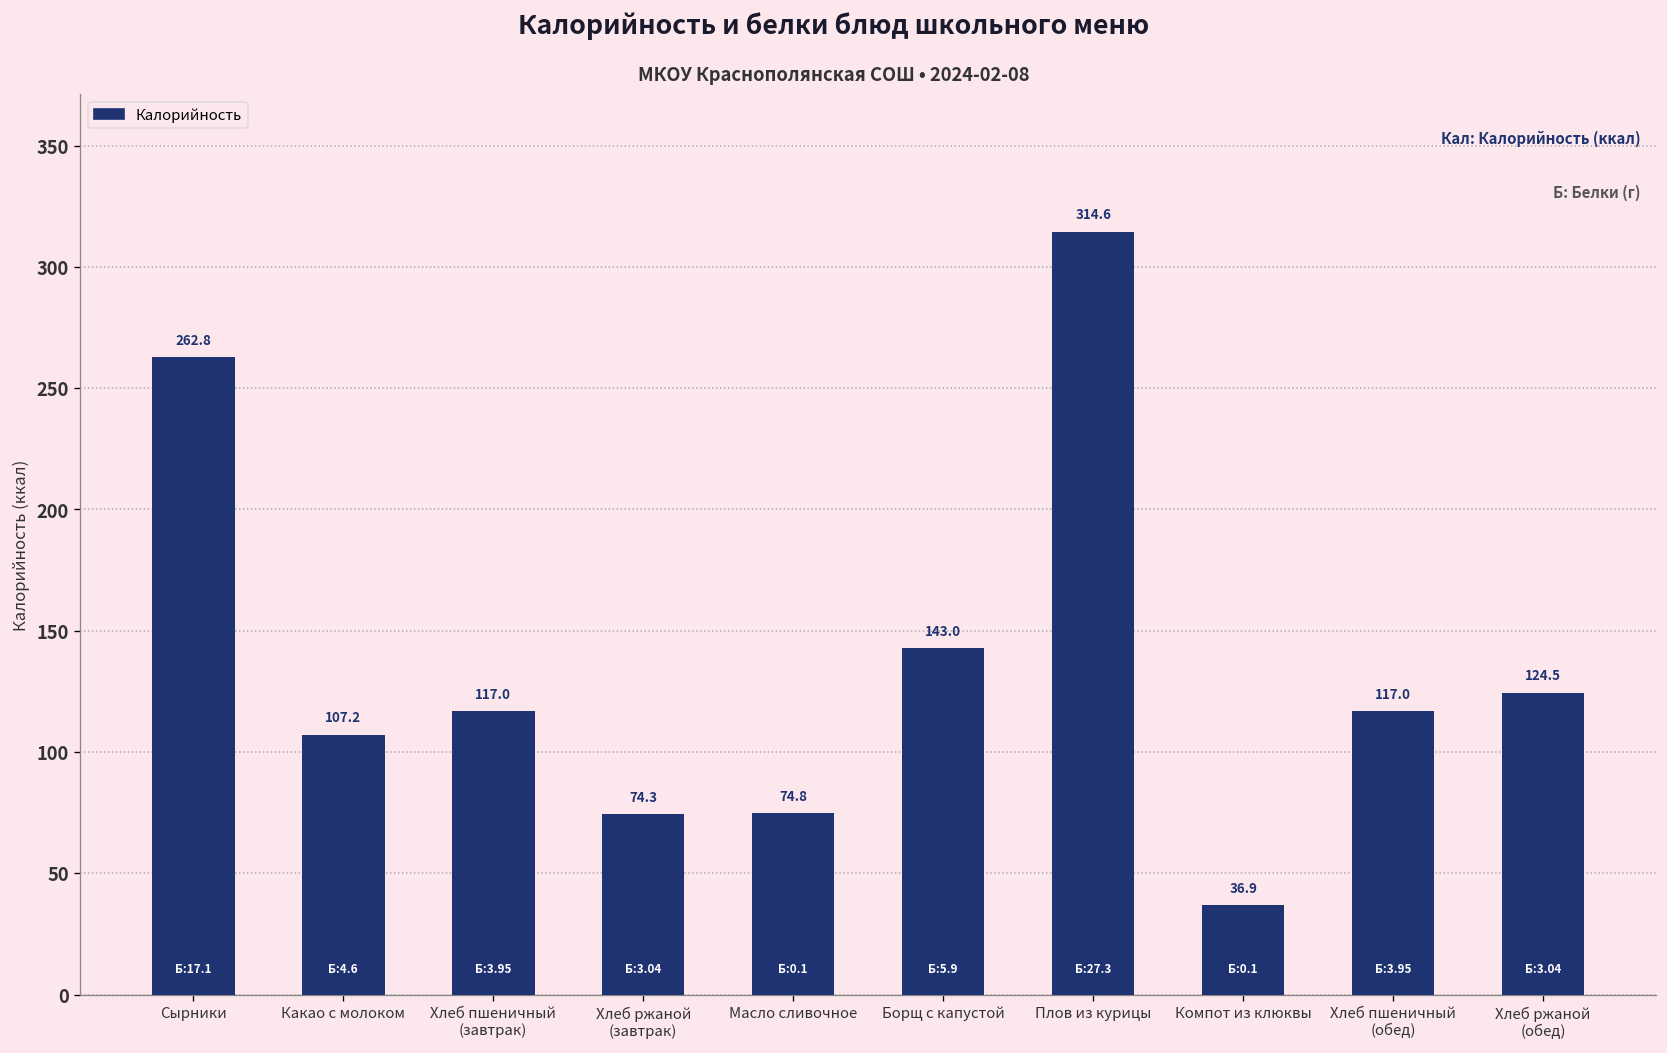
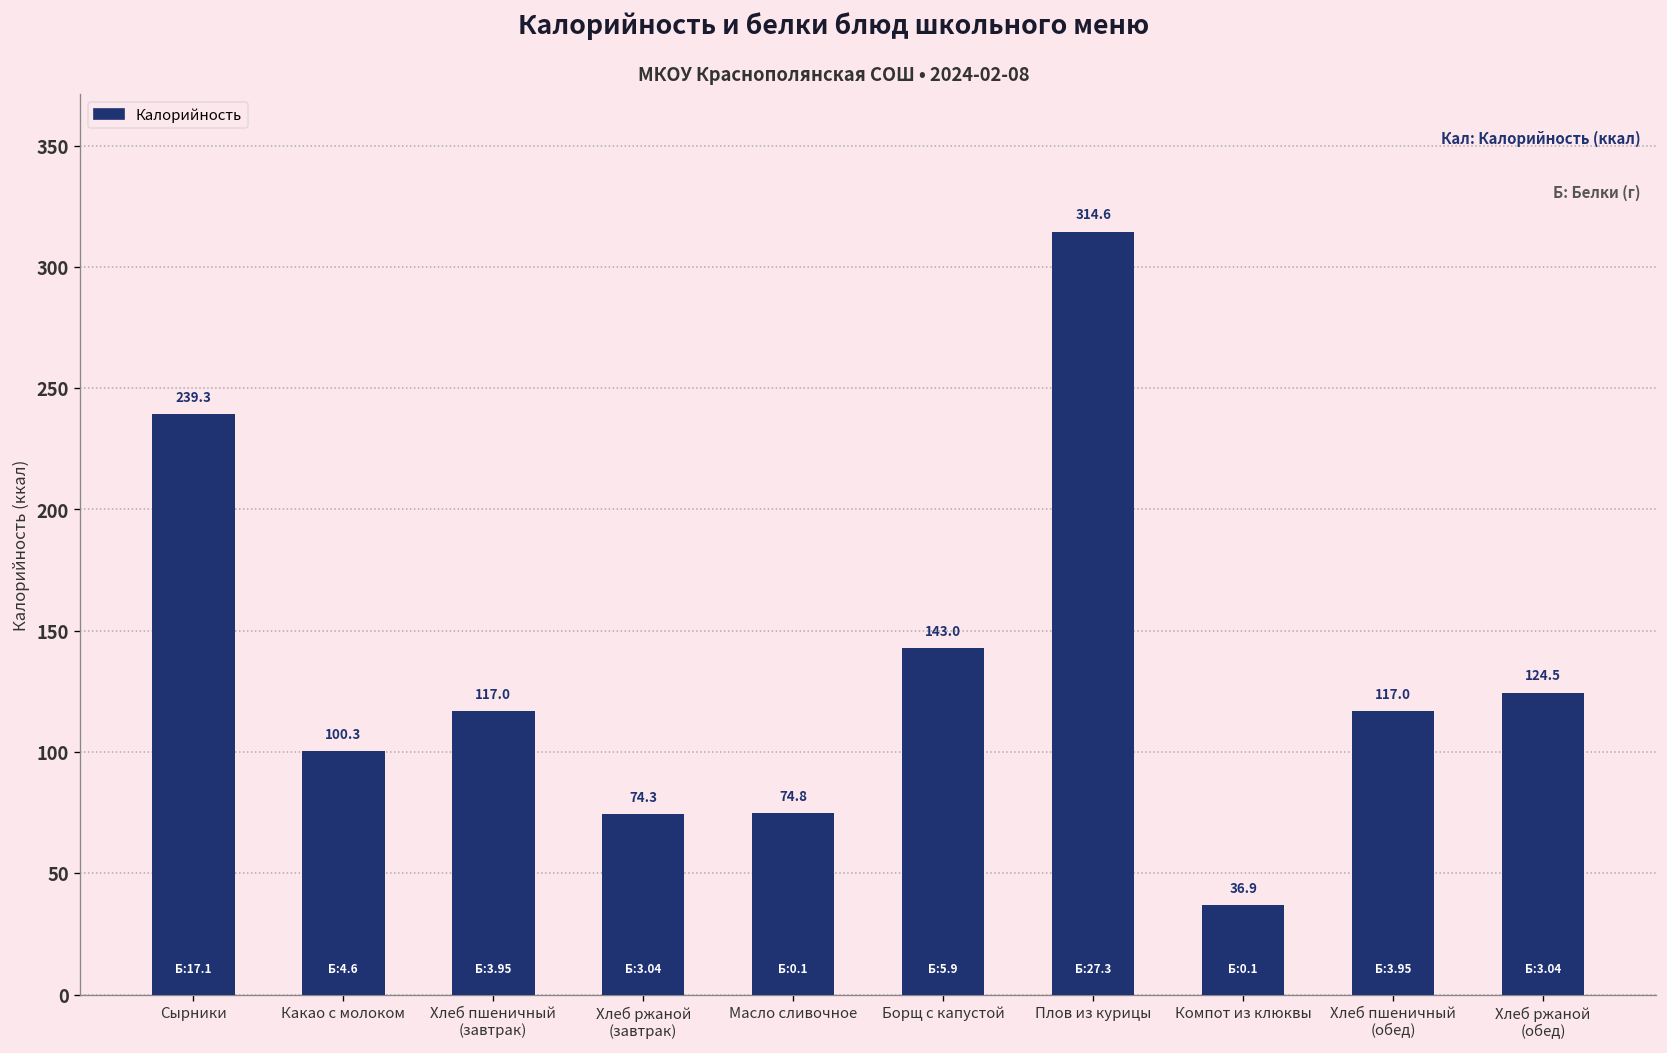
Сырники: 262.8 -> 239.3
Какао с молоком: 107.2 -> 100.3
